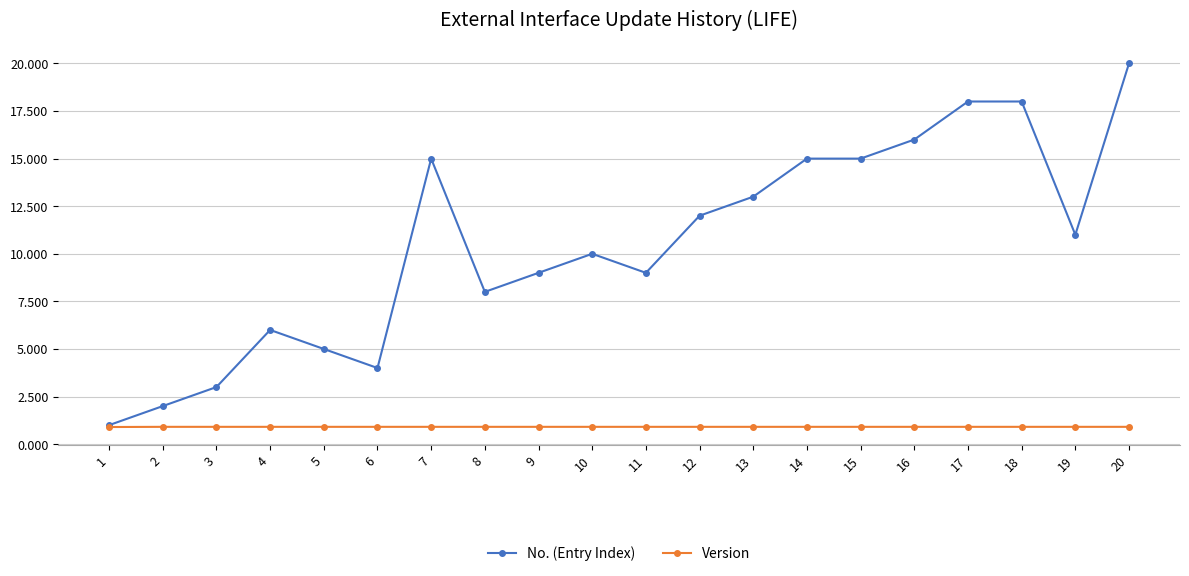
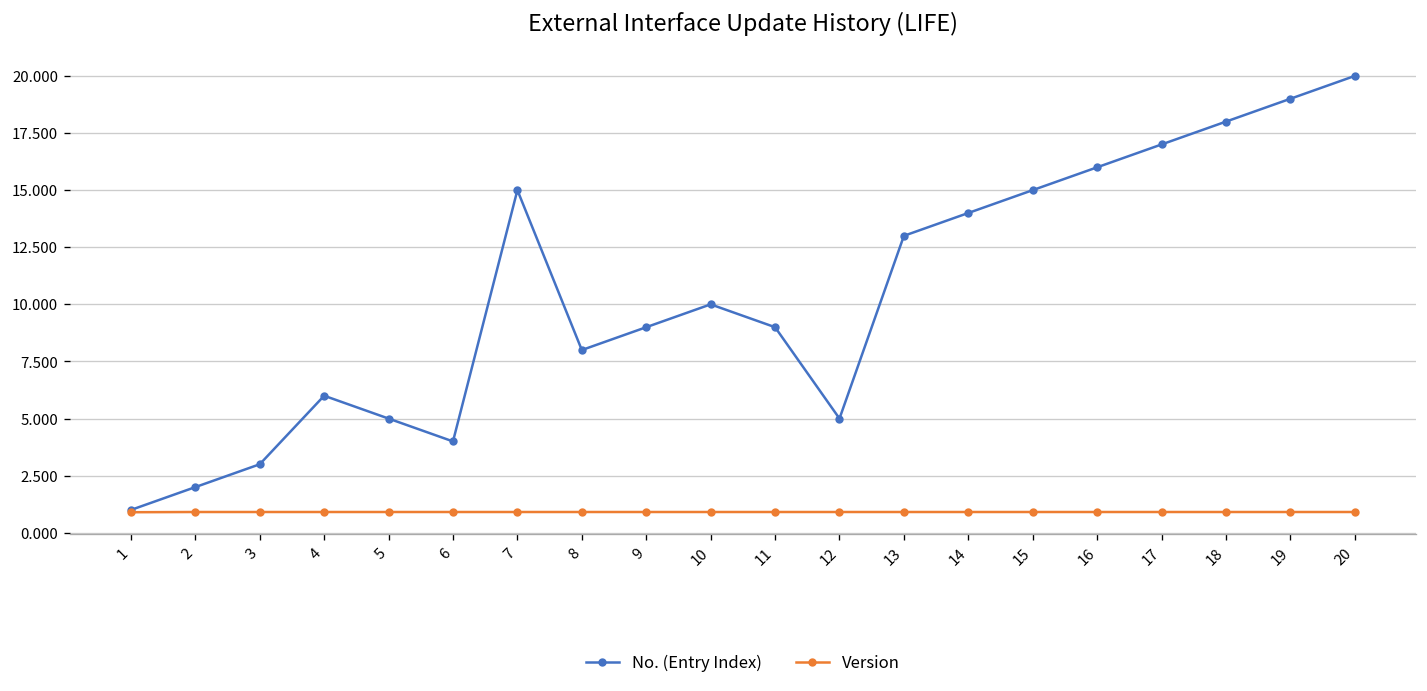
No. (Entry Index), 12: 12 -> 5
No. (Entry Index), 14: 15 -> 14
No. (Entry Index), 17: 18 -> 17
No. (Entry Index), 19: 11 -> 19
